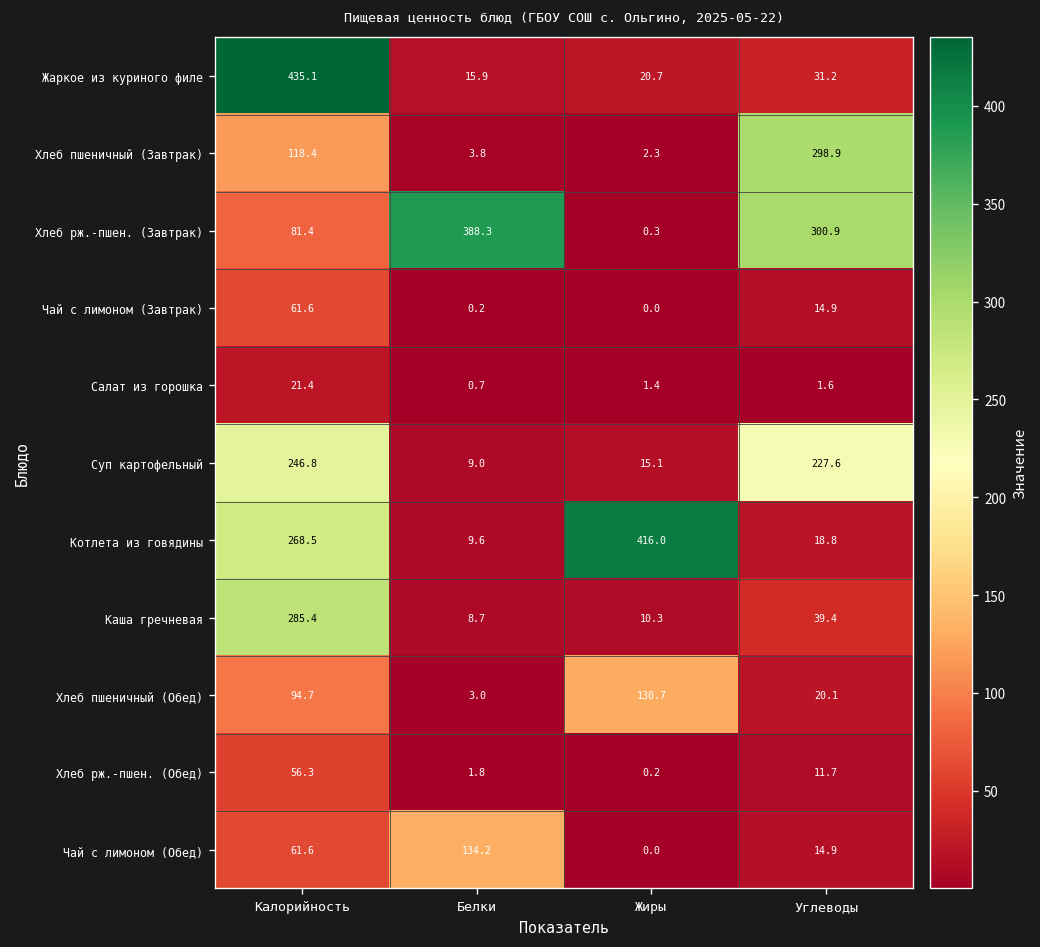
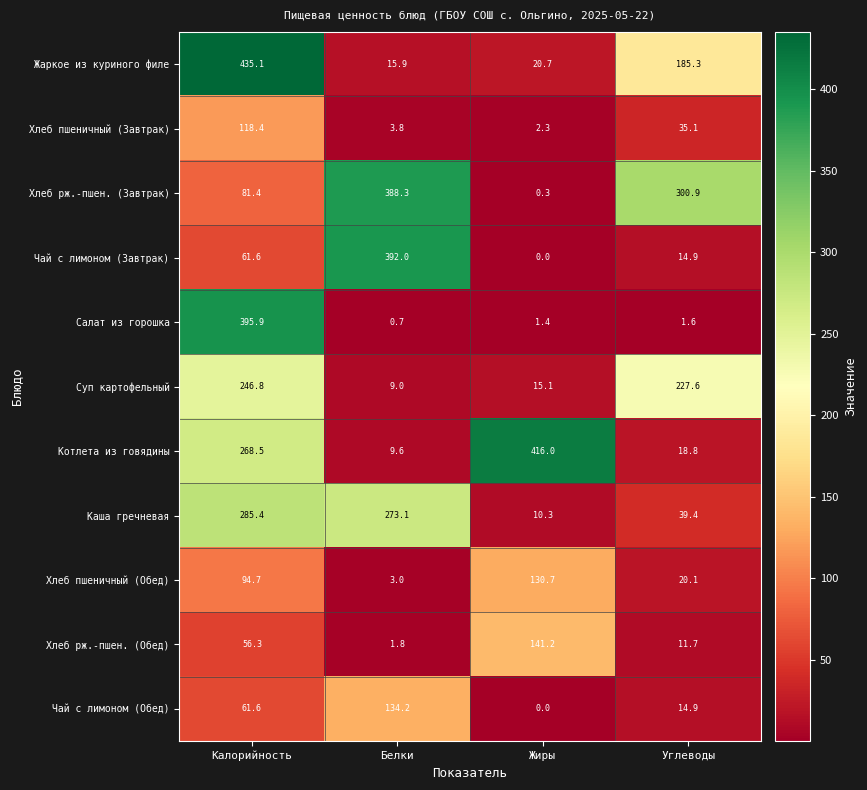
Жаркое из куриного филе, Углеводы: 31.2 -> 185.3
Хлеб пшеничный (Завтрак), Углеводы: 298.9 -> 35.1
Чай с лимоном (Завтрак), Белки: 0.2 -> 392.0
Салат из горошка, Калорийность: 21.4 -> 395.9
Каша гречневая, Белки: 8.7 -> 273.1
Хлеб рж.-пшен. (Обед), Жиры: 0.2 -> 141.2
